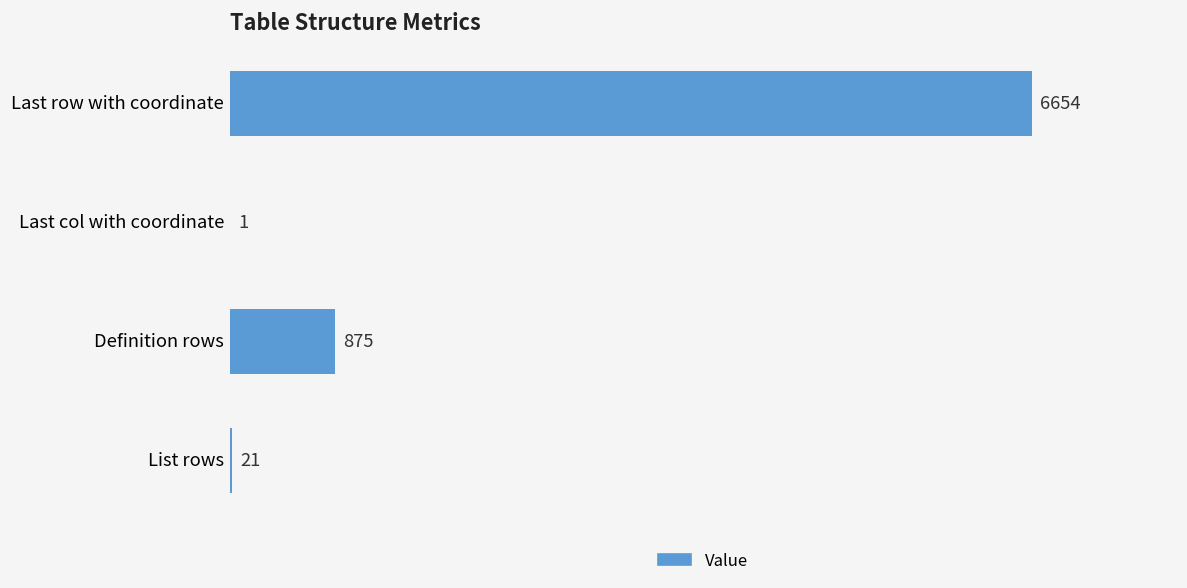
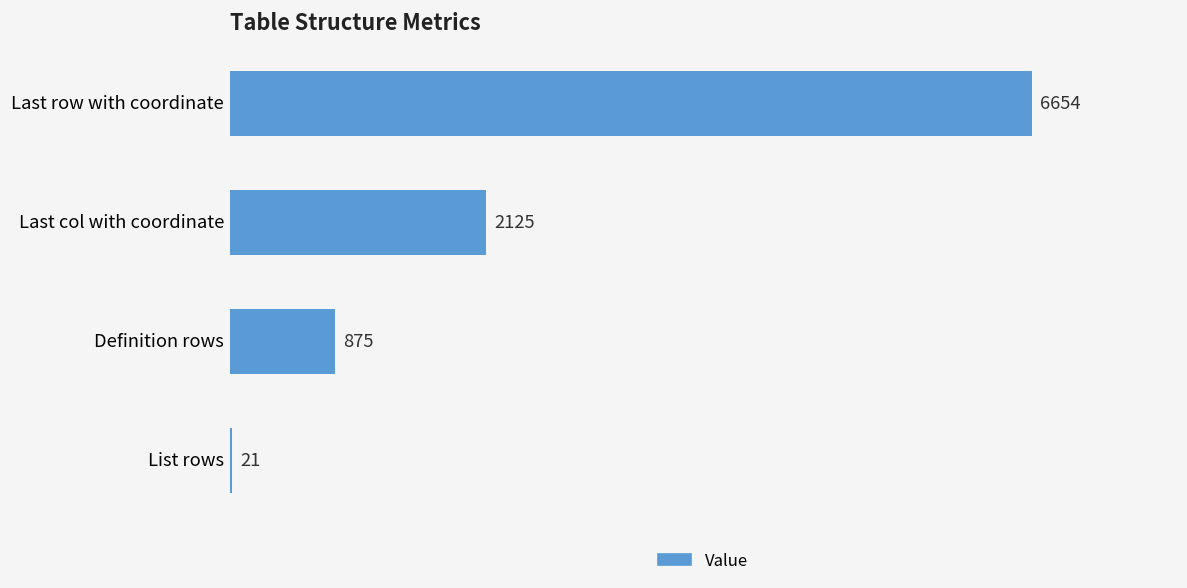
Last col with coordinate: 1 -> 2125
